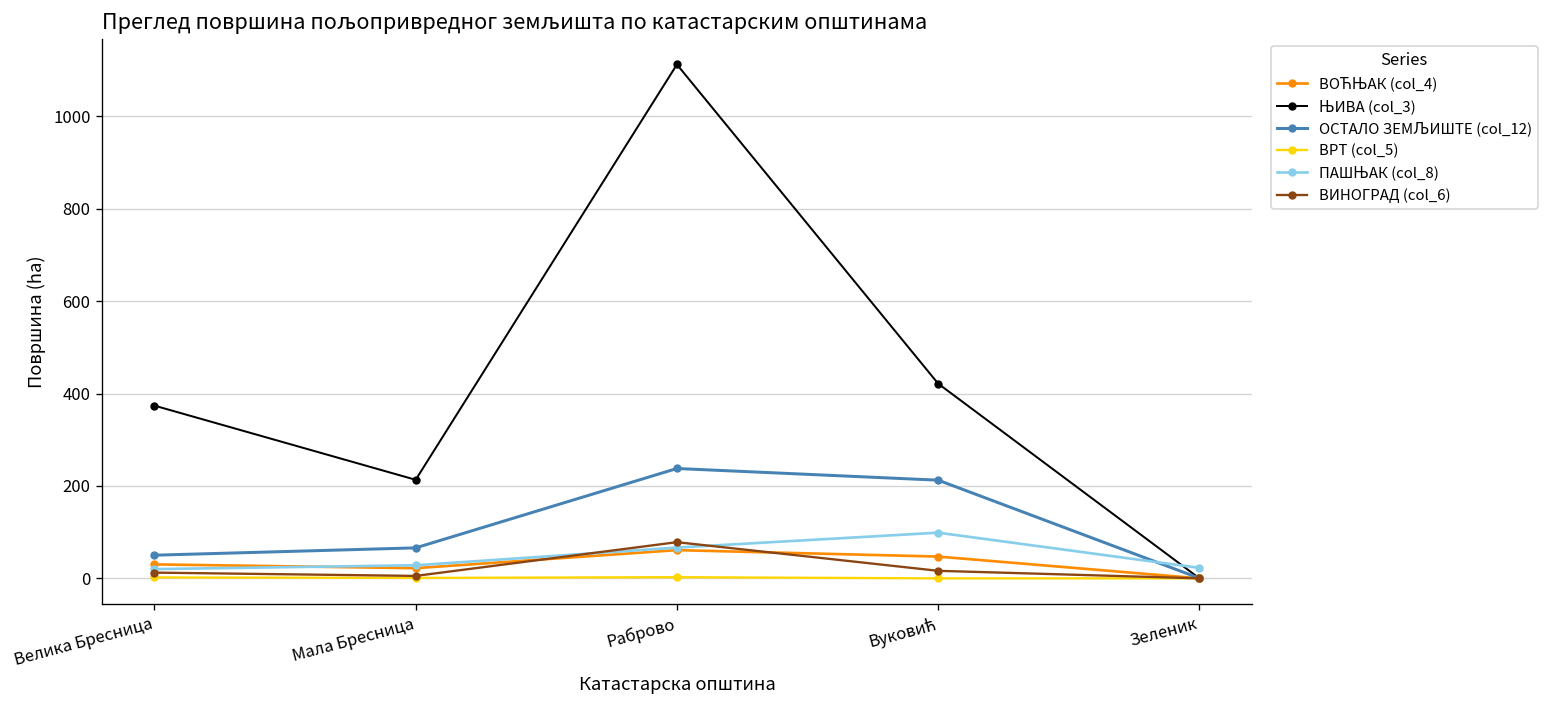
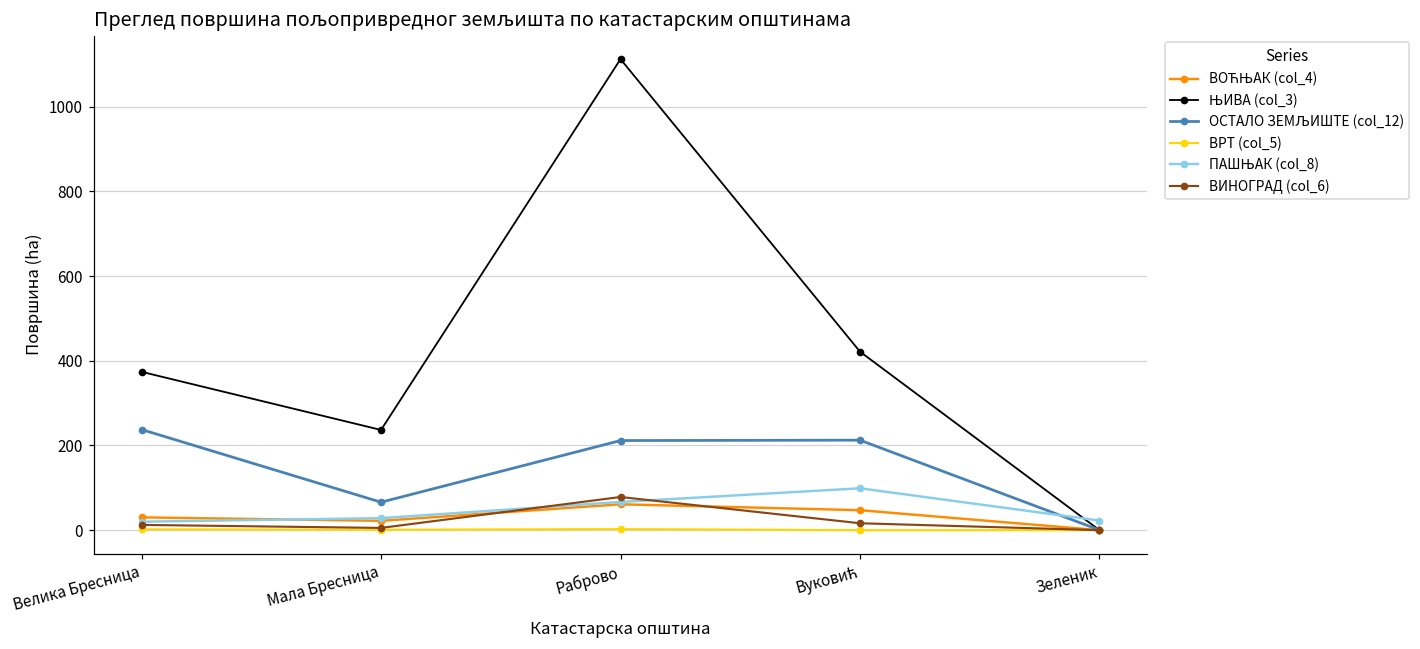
ОСТАЛО ЗЕМЉИШТЕ (col_12), Велика Бресница: 50 -> 240
ЊИВА (col_3), Мала Бресница: 210 -> 240
ОСТАЛО ЗЕМЉИШТЕ (col_12), Раброво: 240 -> 210
